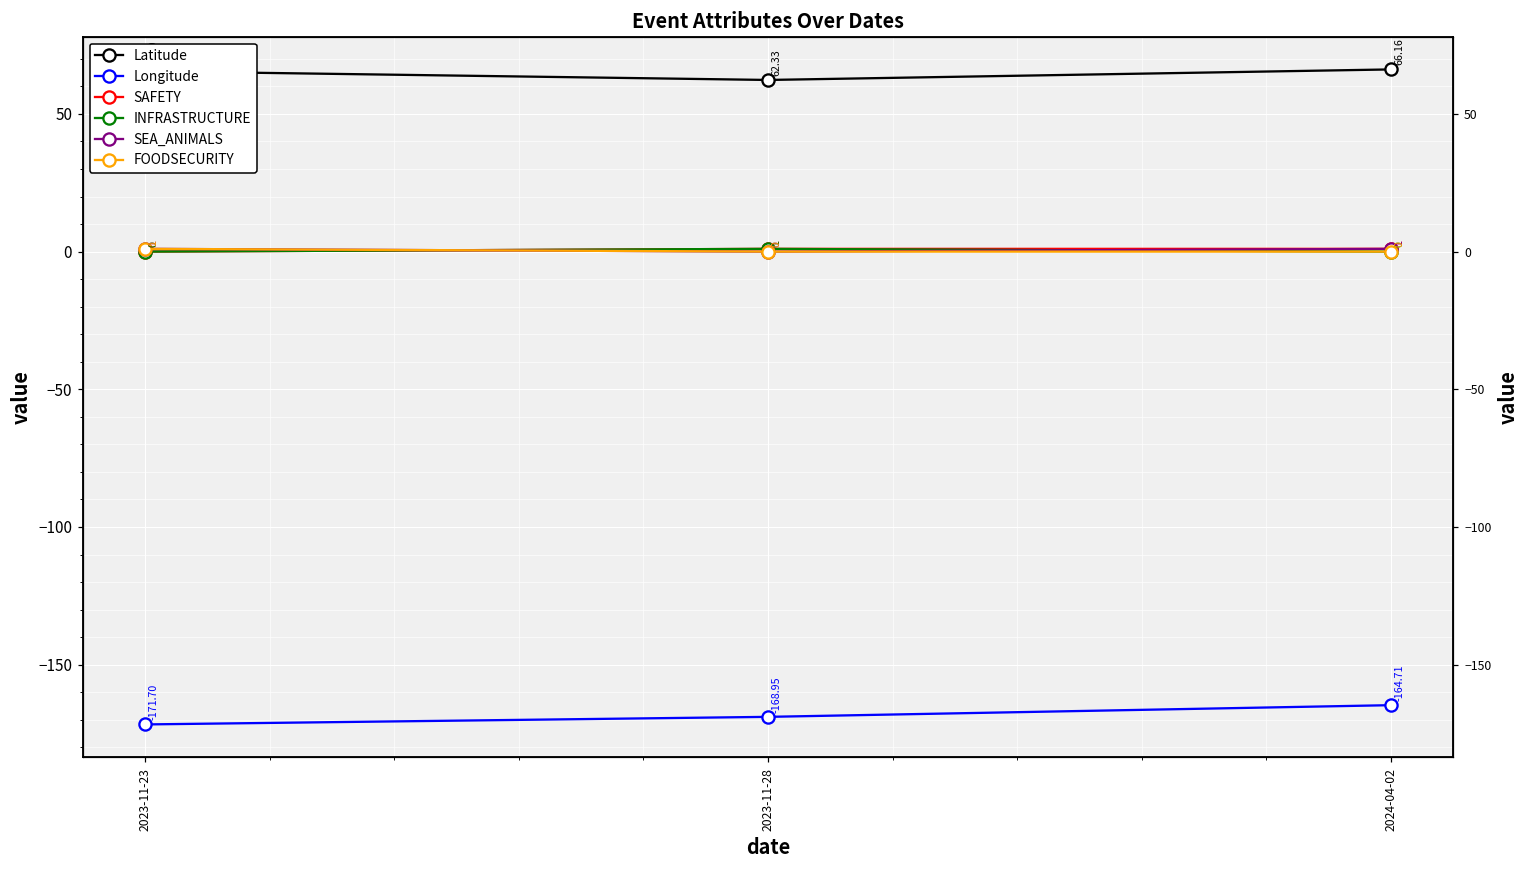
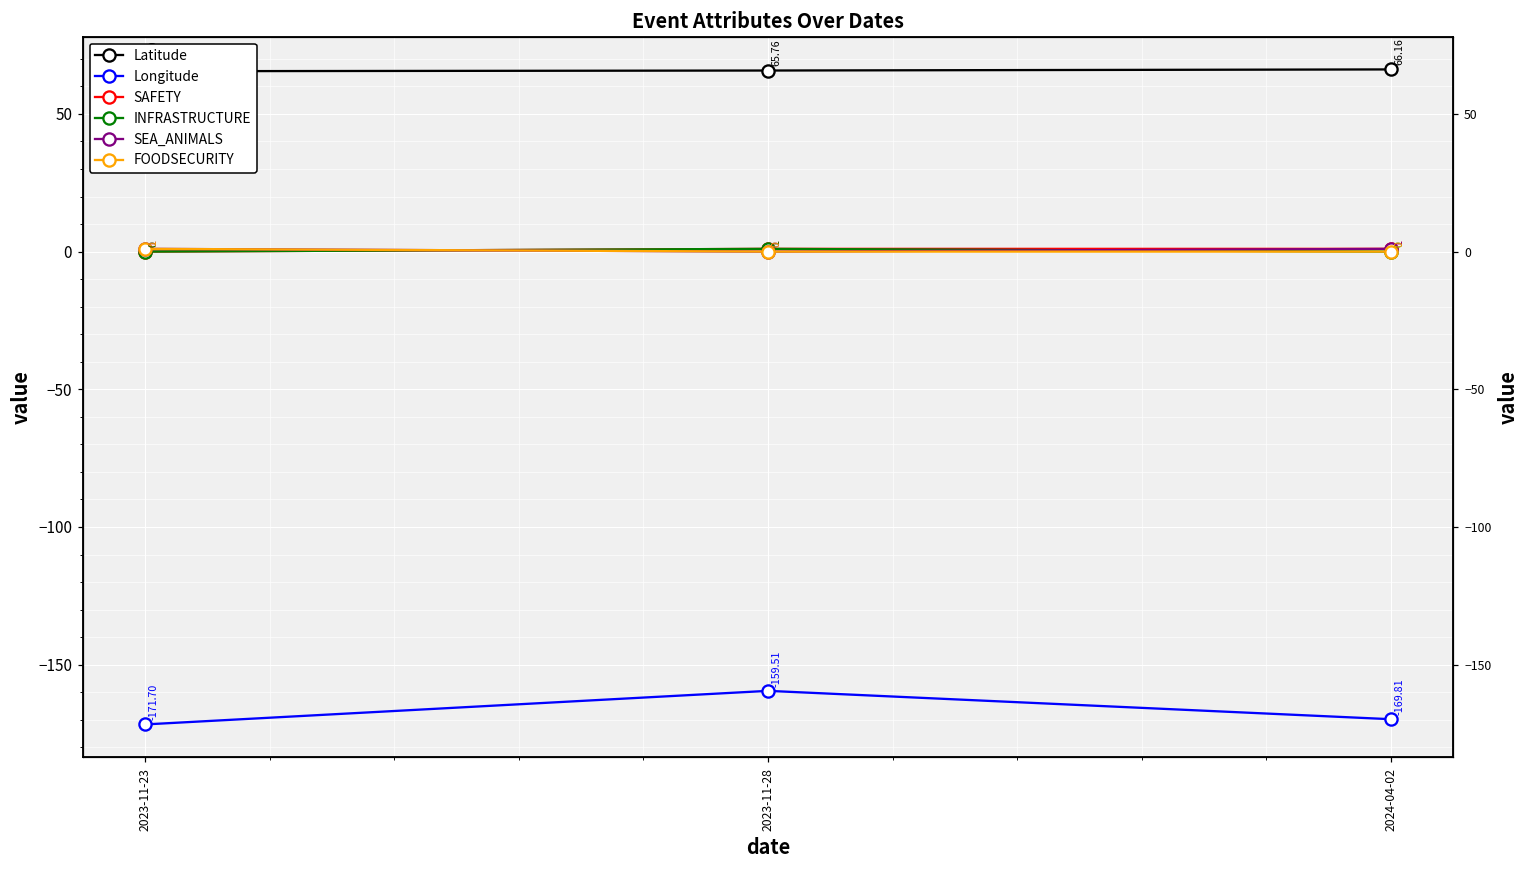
Latitude, 2023-11-28: 62.33 -> 65.76
Longitude, 2023-11-28: -168.95 -> -159.51
Longitude, 2024-04-02: -164.71 -> -169.81
